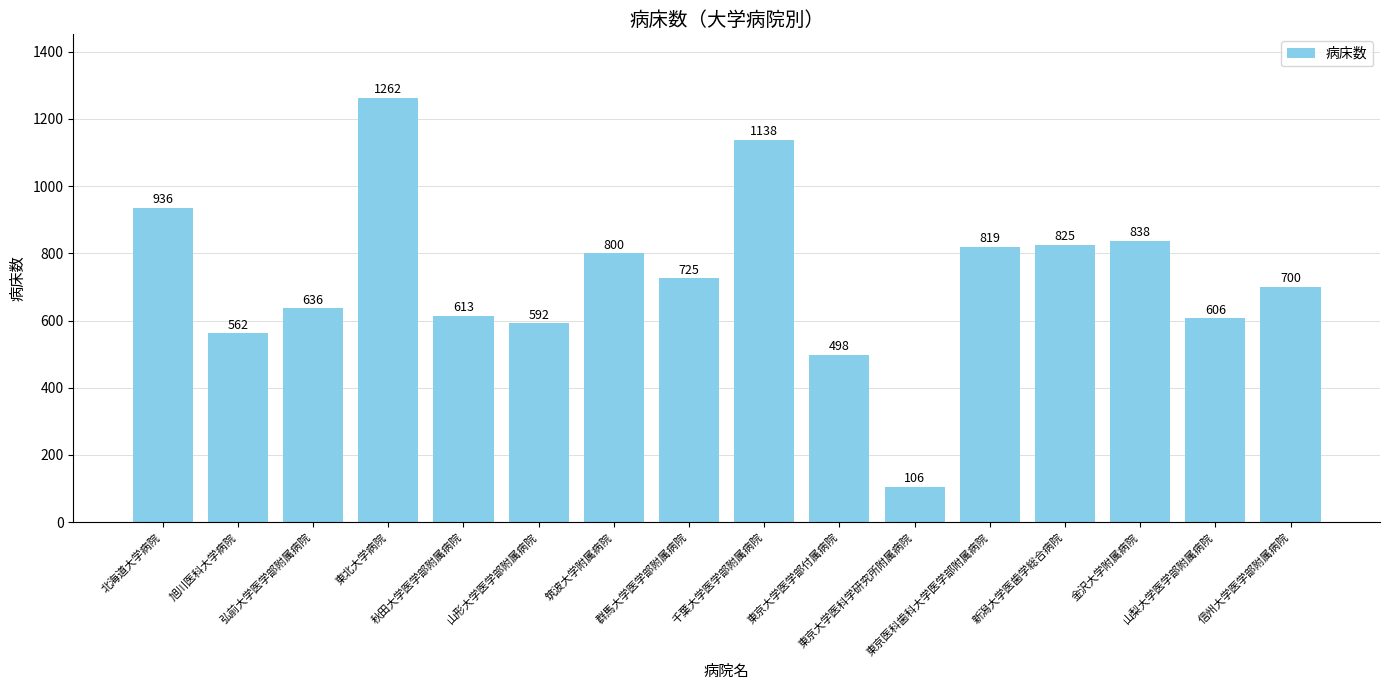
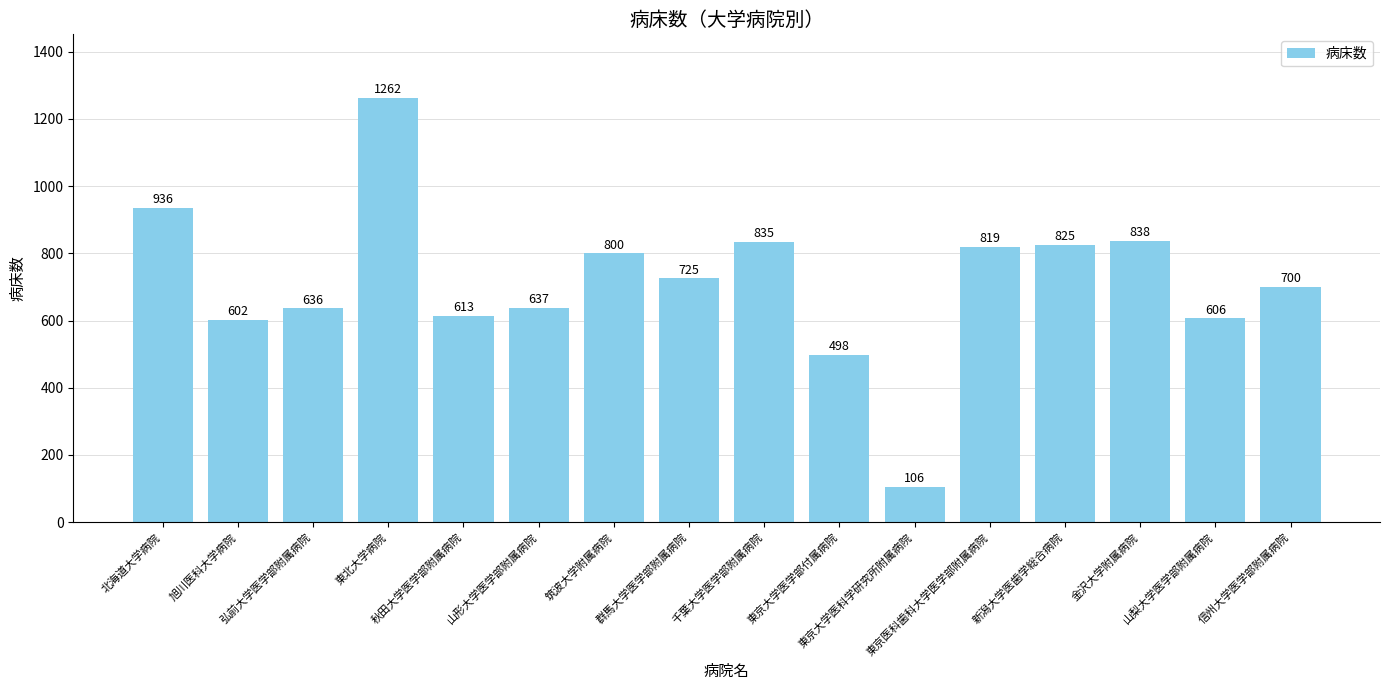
旭川医科大学病院: 562 -> 602
山形大学医学部附属病院: 592 -> 637
千葉大学医学部附属病院: 1138 -> 835
